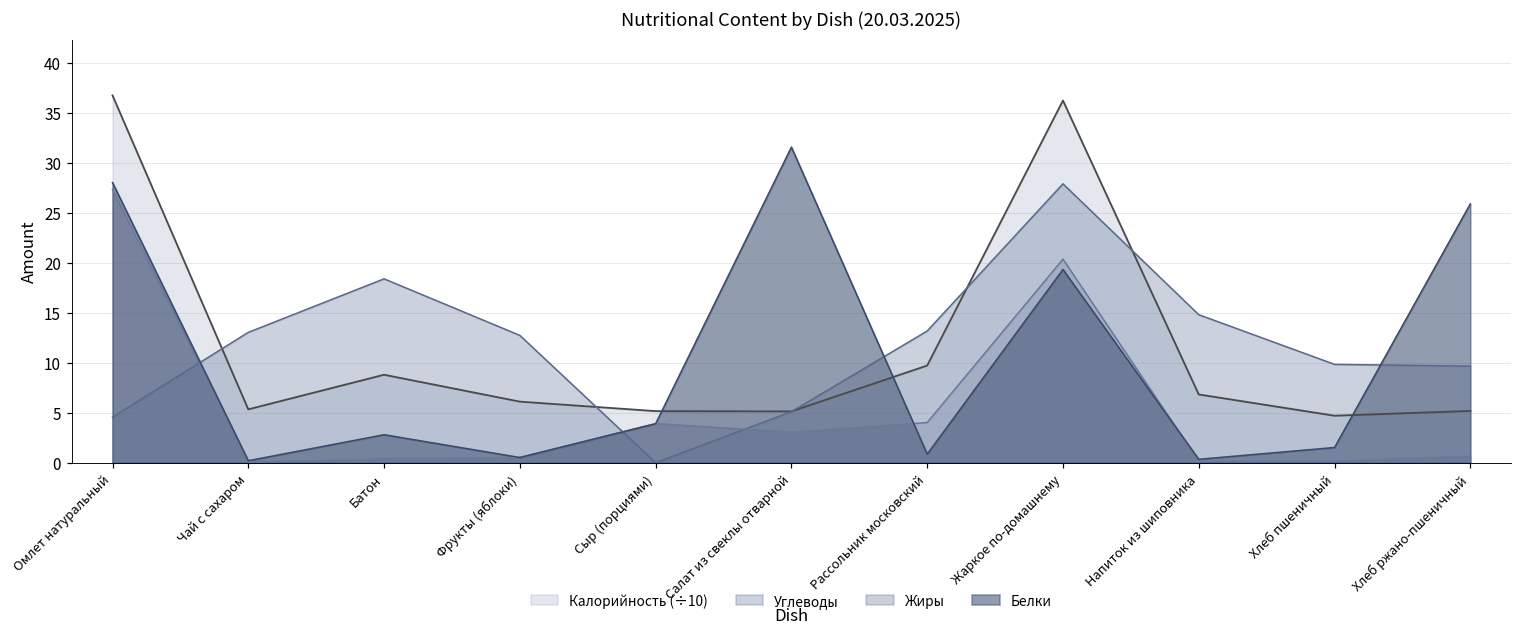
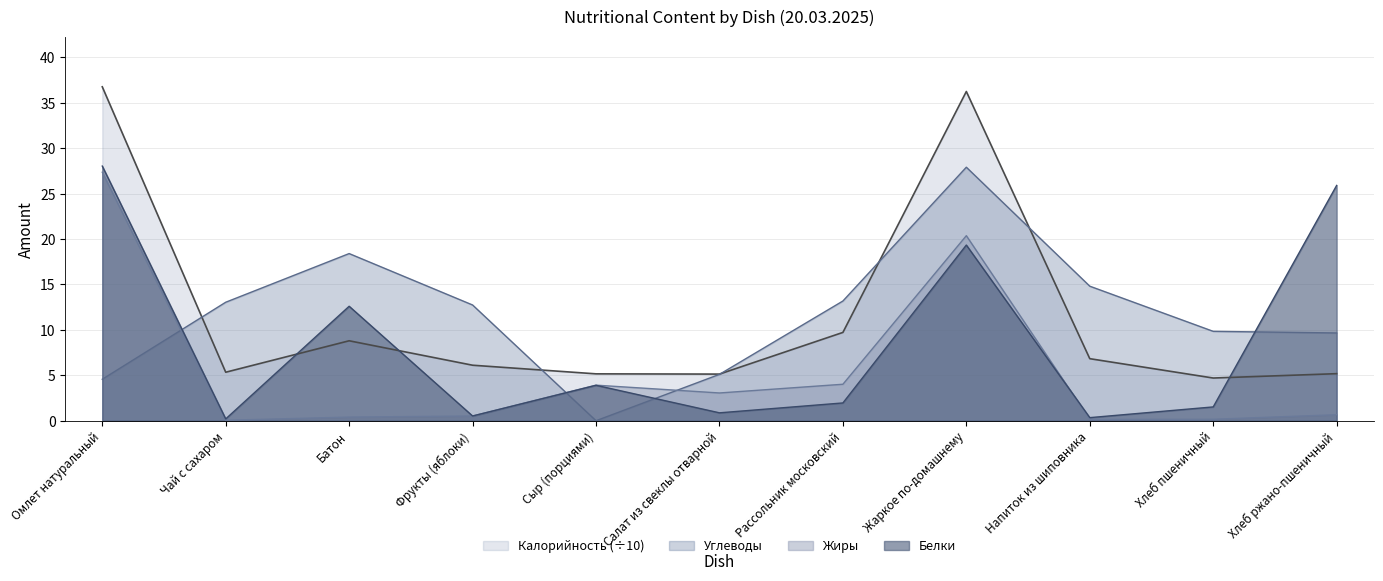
Белки, Батон: 3 -> 13
Белки, Салат из свеклы отварной: 32 -> 1
Белки, Рассольник московский: 1 -> 2
